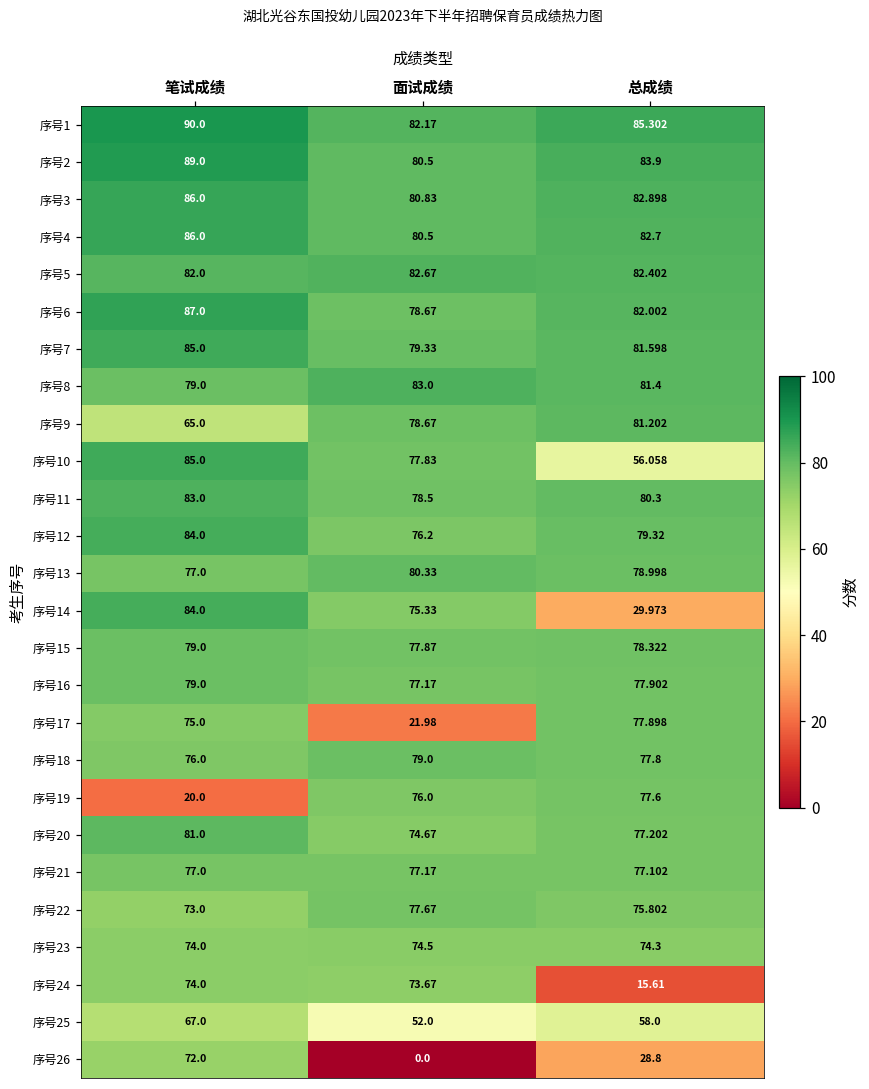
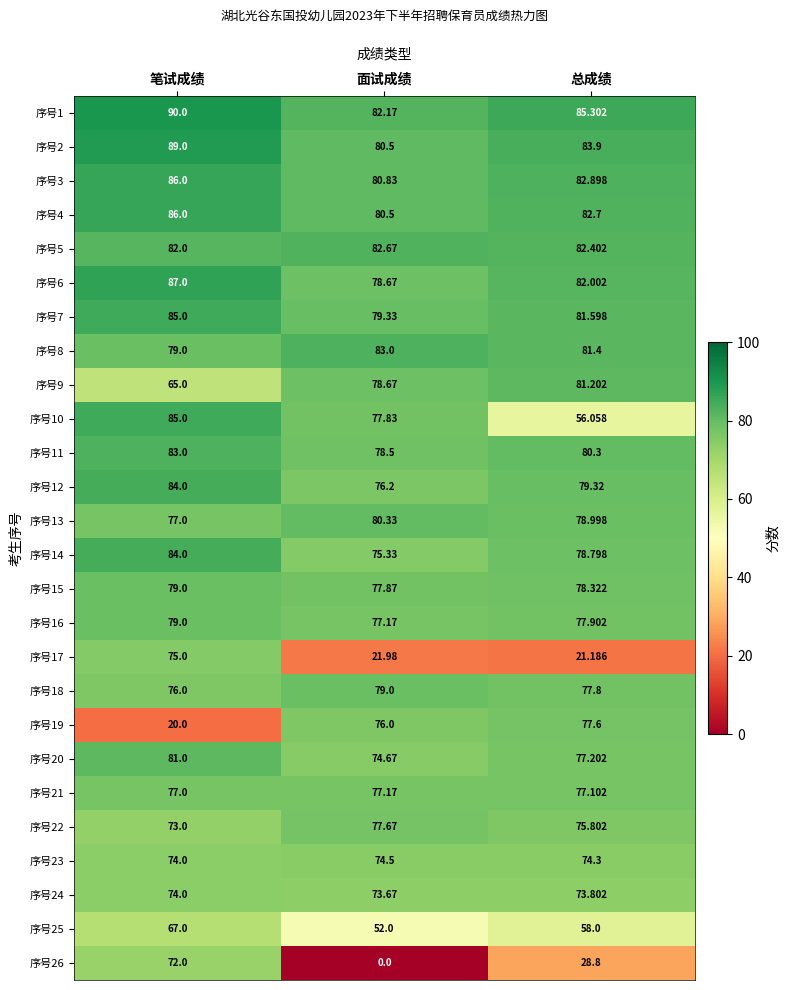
序号14, 总成绩: 29.973 -> 78.798
序号17, 总成绩: 77.898 -> 21.186
序号24, 总成绩: 15.61 -> 73.802
